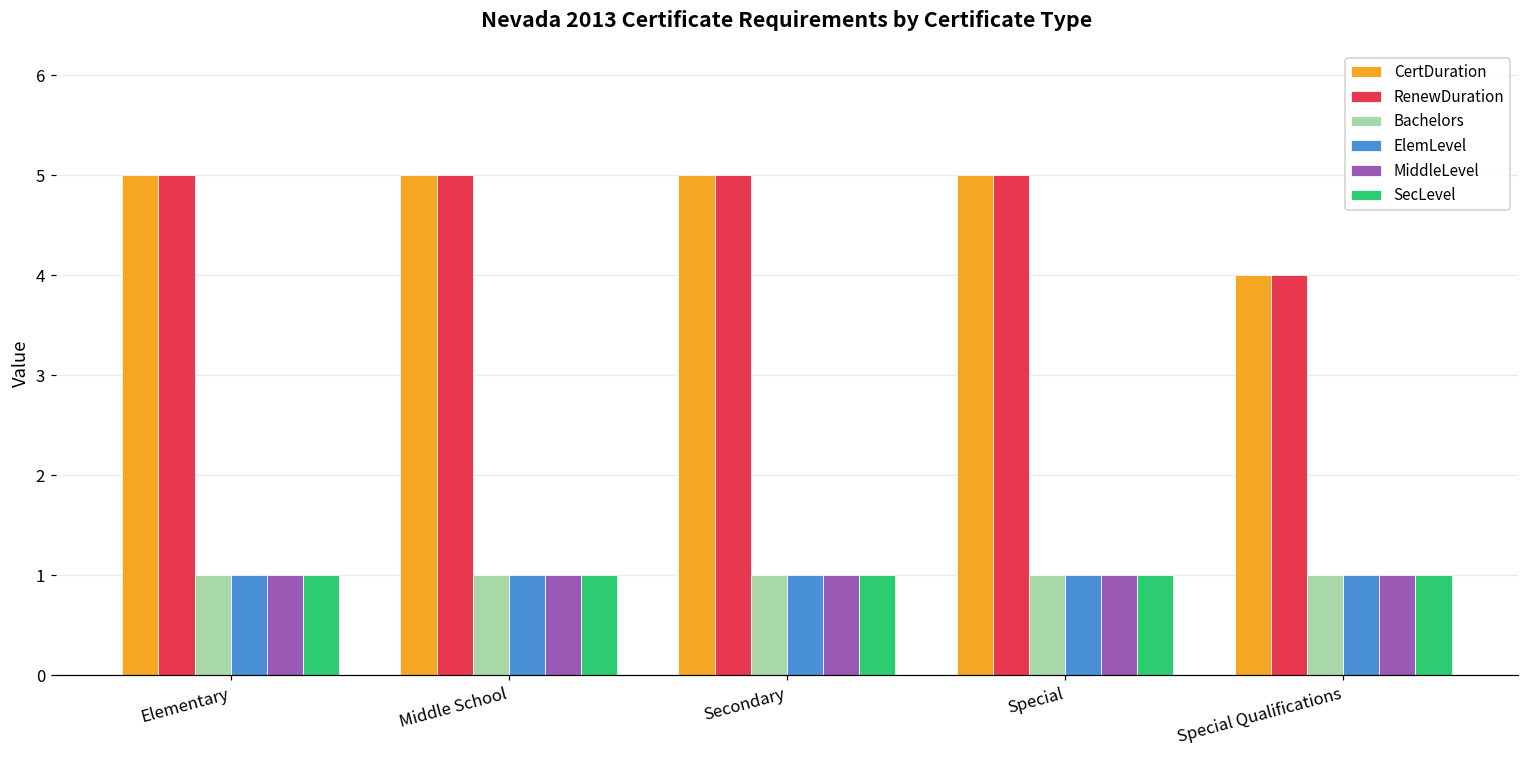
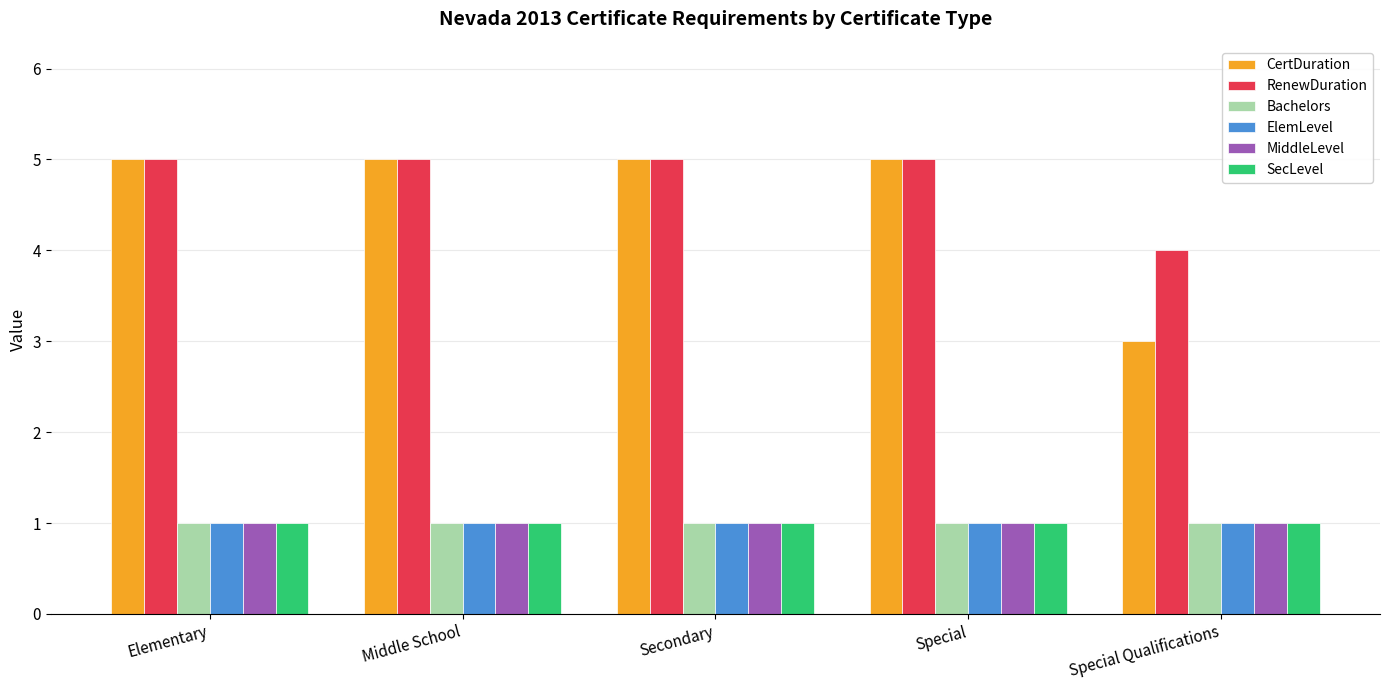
CertDuration, Special Qualifications: 4 -> 3
